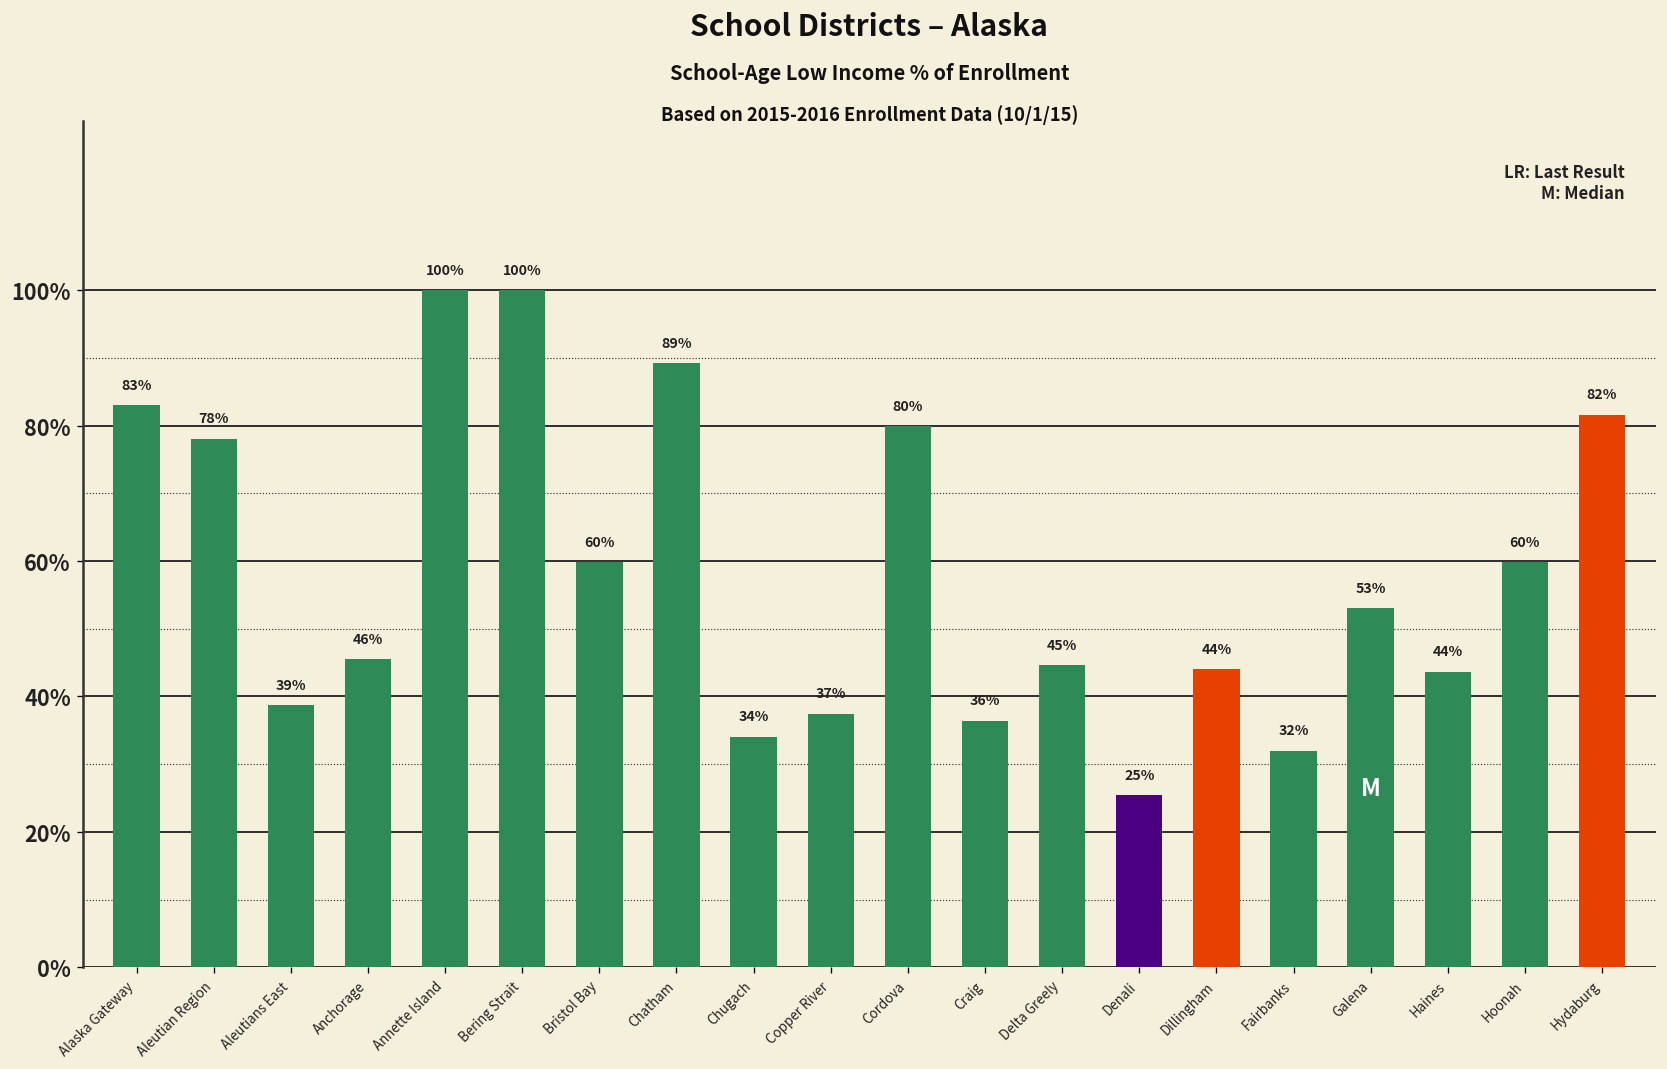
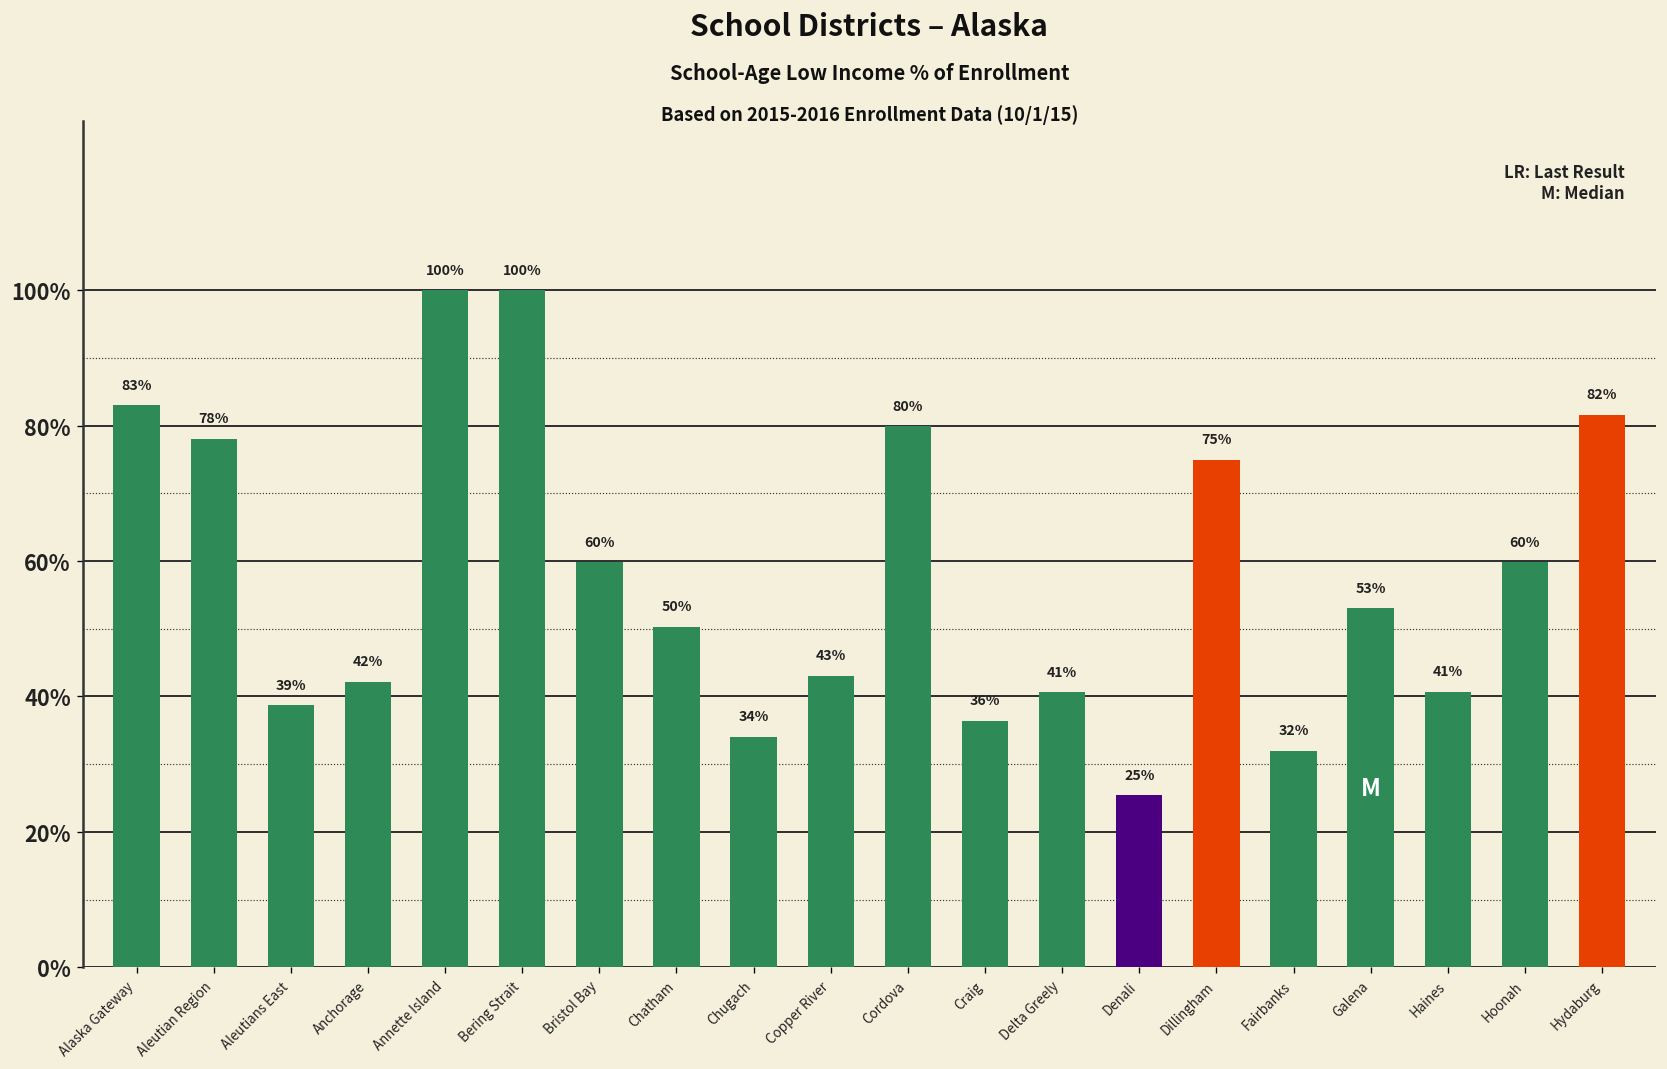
Anchorage: 46% -> 42%
Chatham: 89% -> 50%
Copper River: 37% -> 43%
Delta Greely: 45% -> 41%
Dillingham: 44% -> 75%
Haines: 44% -> 41%
